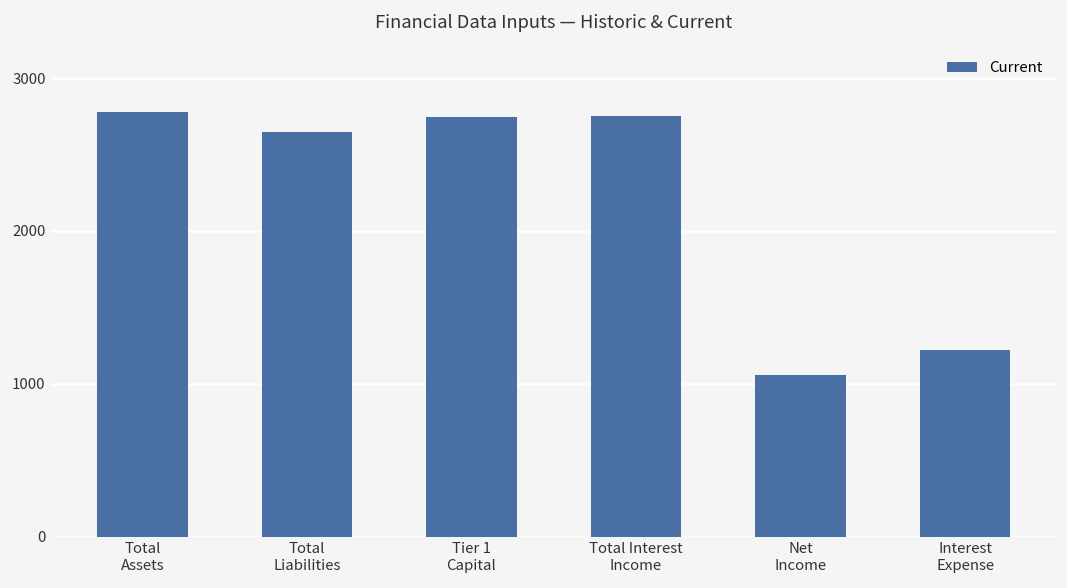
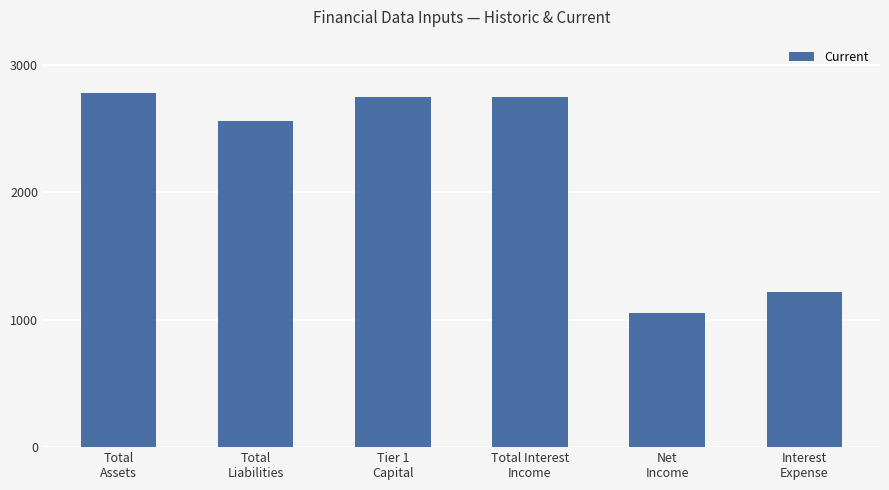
Total Liabilities: 2650 -> 2560
